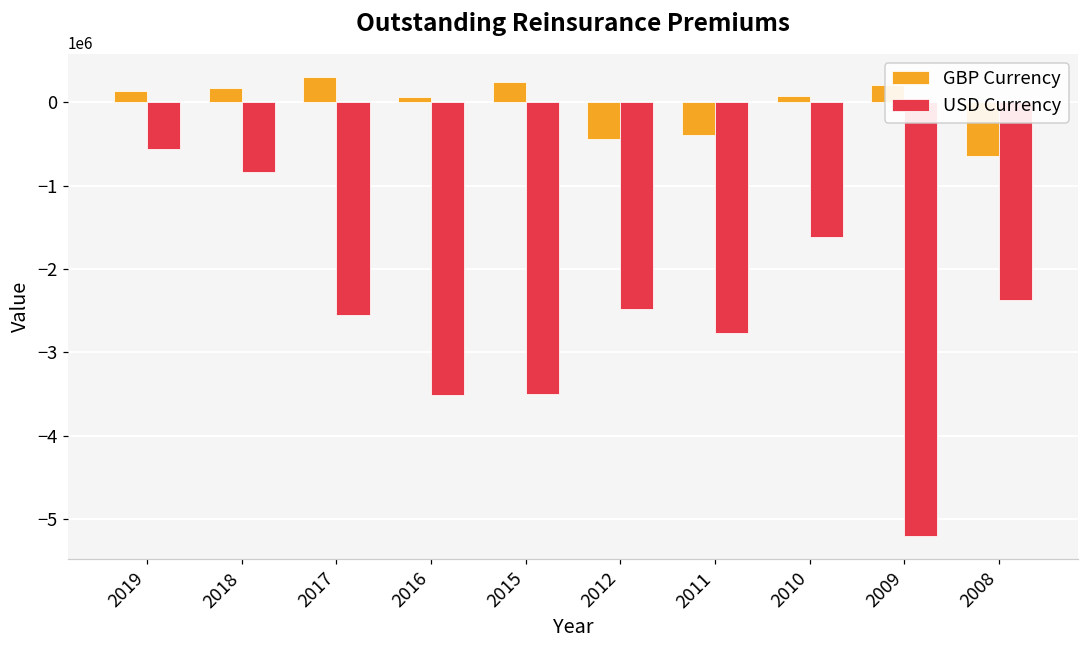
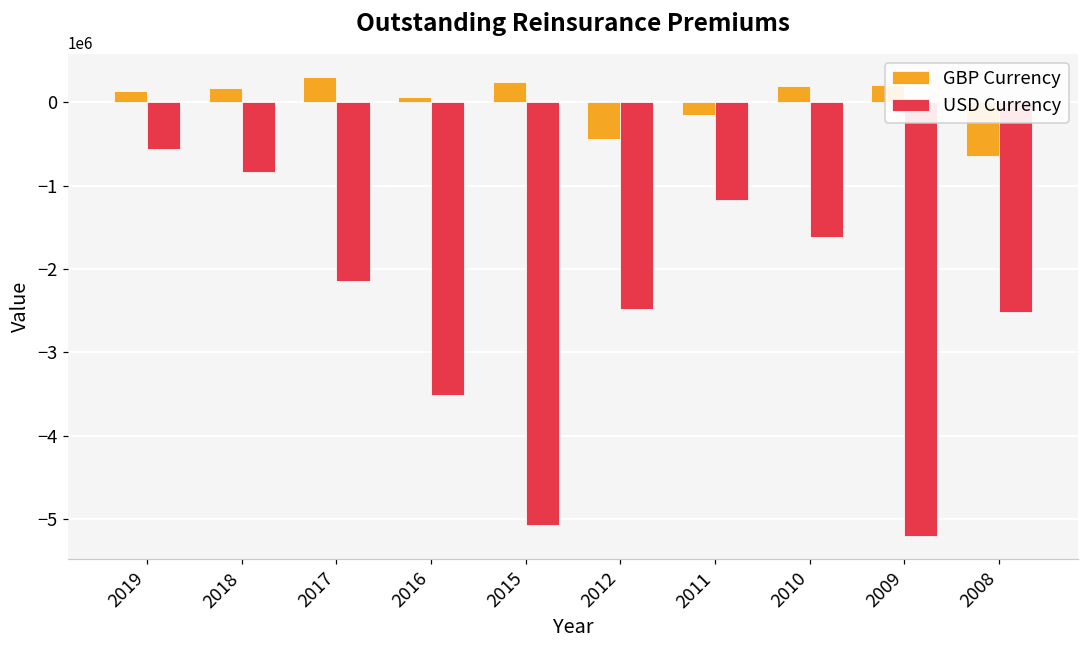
USD Currency, 2017: -2500000 -> -2100000
USD Currency, 2015: -3500000 -> -5100000
GBP Currency, 2011: -400000 -> -100000
USD Currency, 2011: -2800000 -> -1200000
GBP Currency, 2010: 100000 -> 200000
USD Currency, 2008: -2400000 -> -2500000
